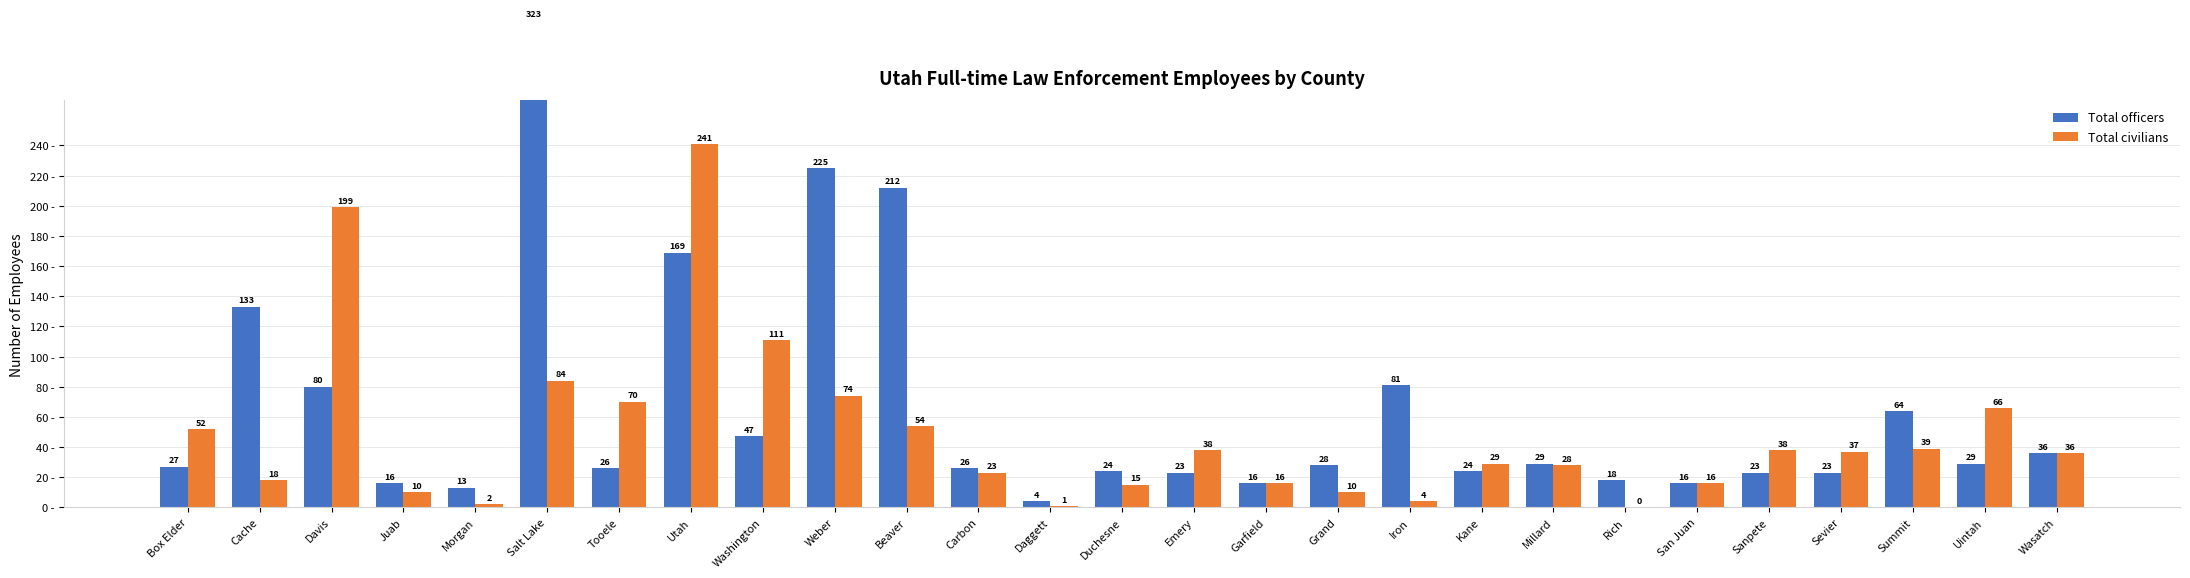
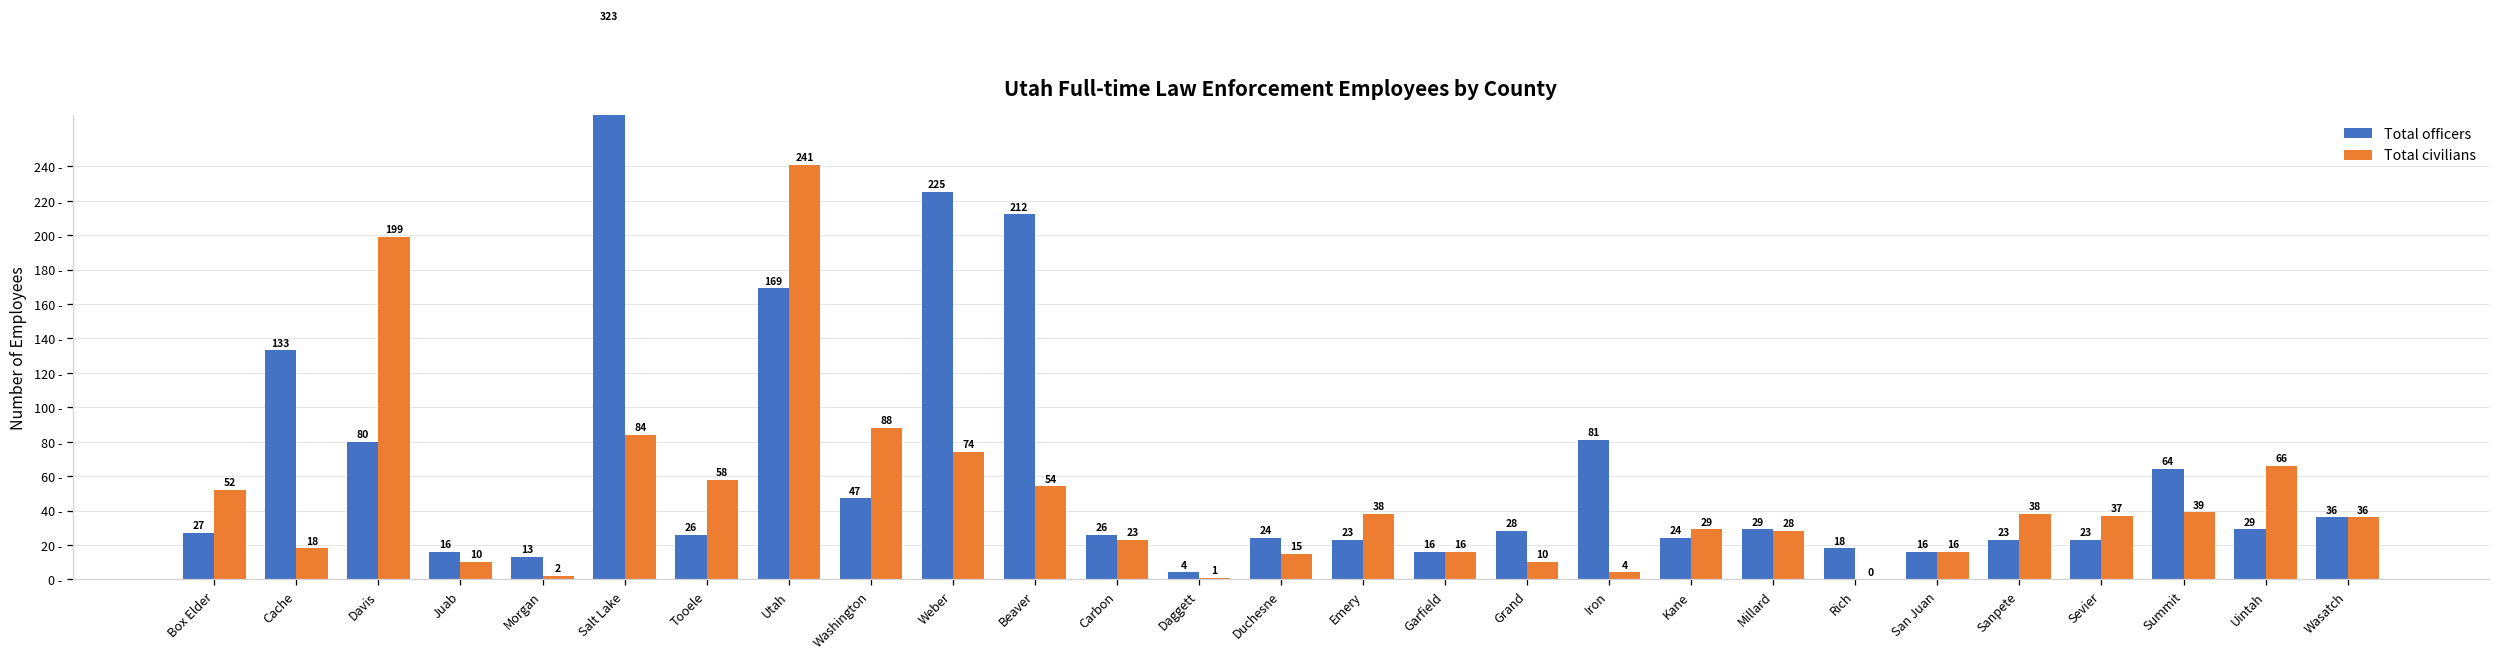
Total civilians, Tooele: 70 -> 58
Total civilians, Washington: 111 -> 88
